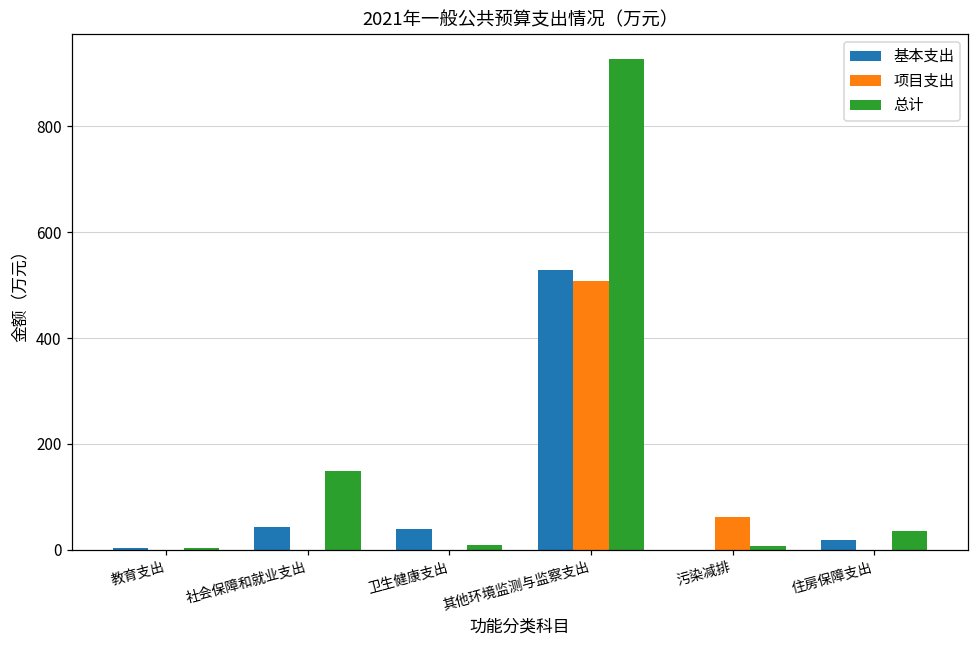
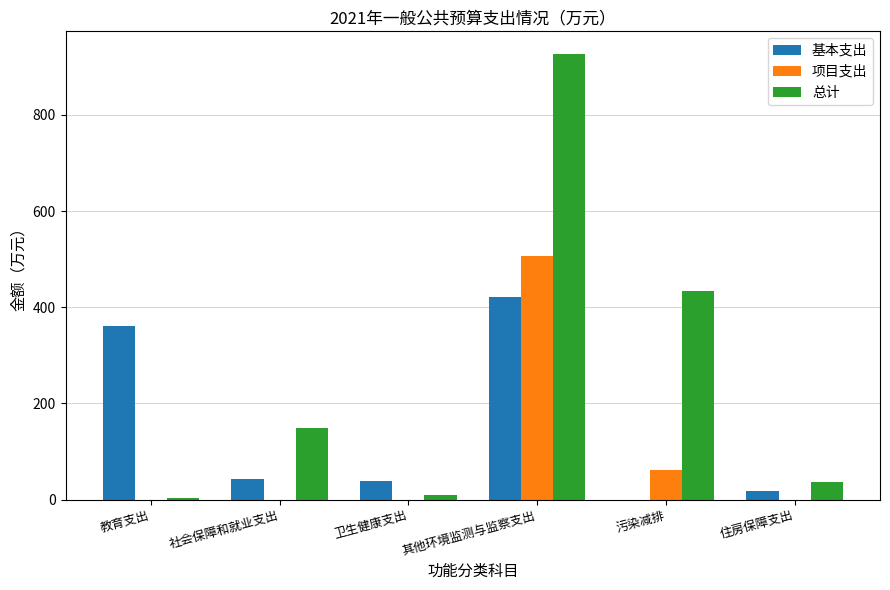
基本支出, 教育支出: 0 -> 360
基本支出, 其他环境监测与监察支出: 530 -> 420
总计, 污染减排: 10 -> 430
